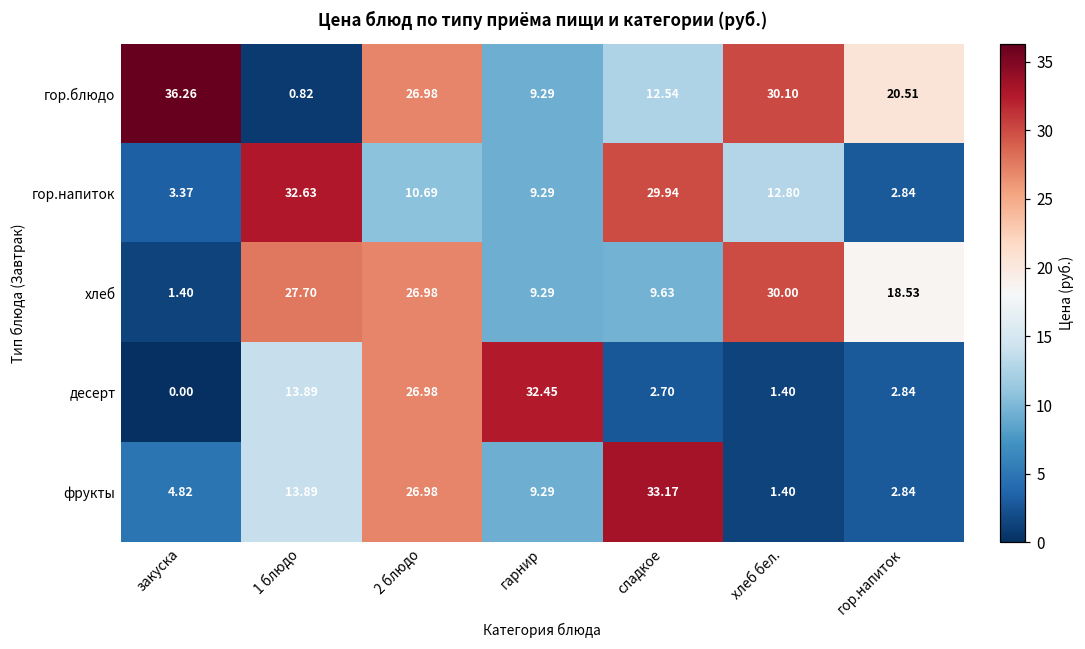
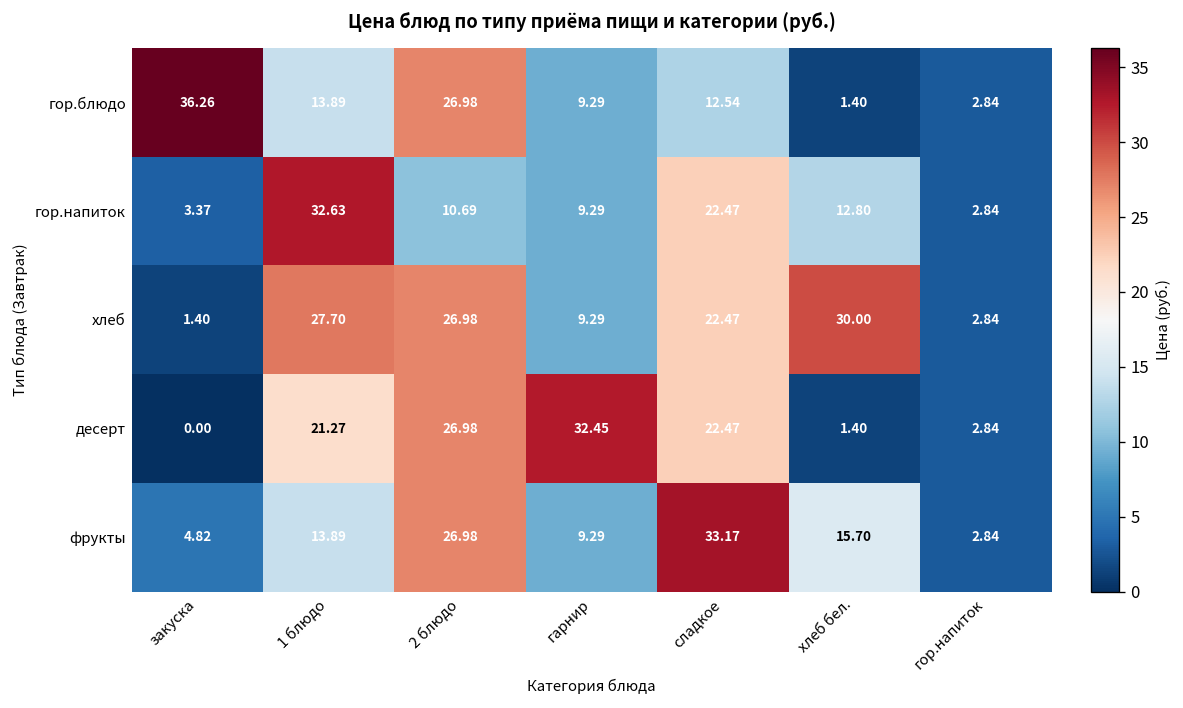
гор.блюдо, 1 блюдо: 0.82 -> 13.89
гор.блюдо, хлеб бел.: 30.10 -> 1.40
гор.блюдо, гор.напиток: 20.51 -> 2.84
гор.напиток, сладкое: 29.94 -> 22.47
хлеб, сладкое: 9.63 -> 22.47
хлеб, гор.напиток: 18.53 -> 2.84
десерт, 1 блюдо: 13.89 -> 21.27
десерт, сладкое: 2.70 -> 22.47
фрукты, хлеб бел.: 1.40 -> 15.70
